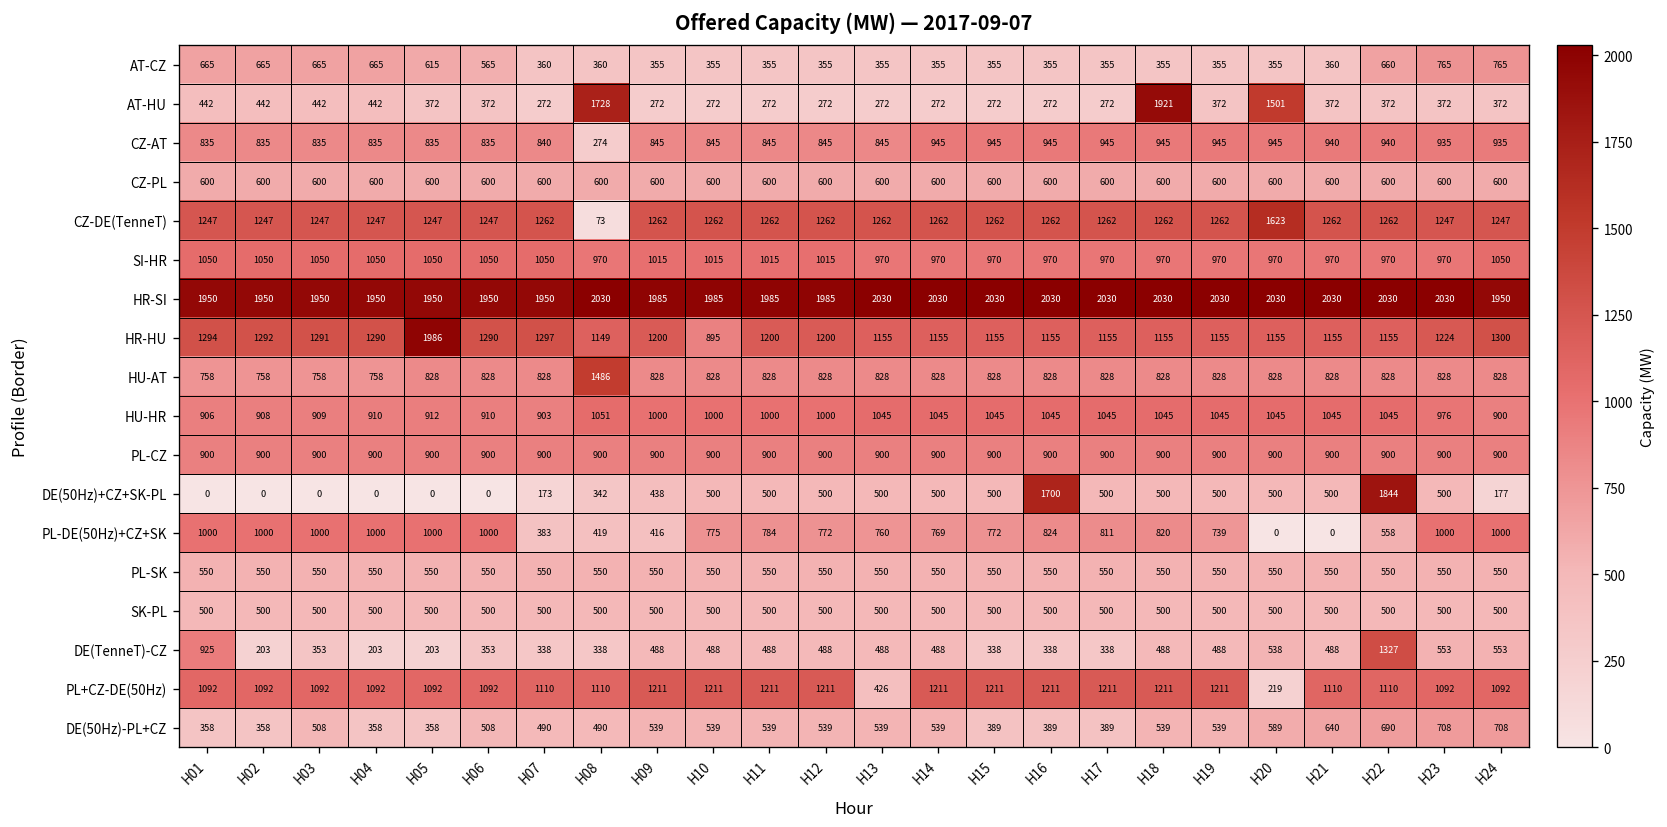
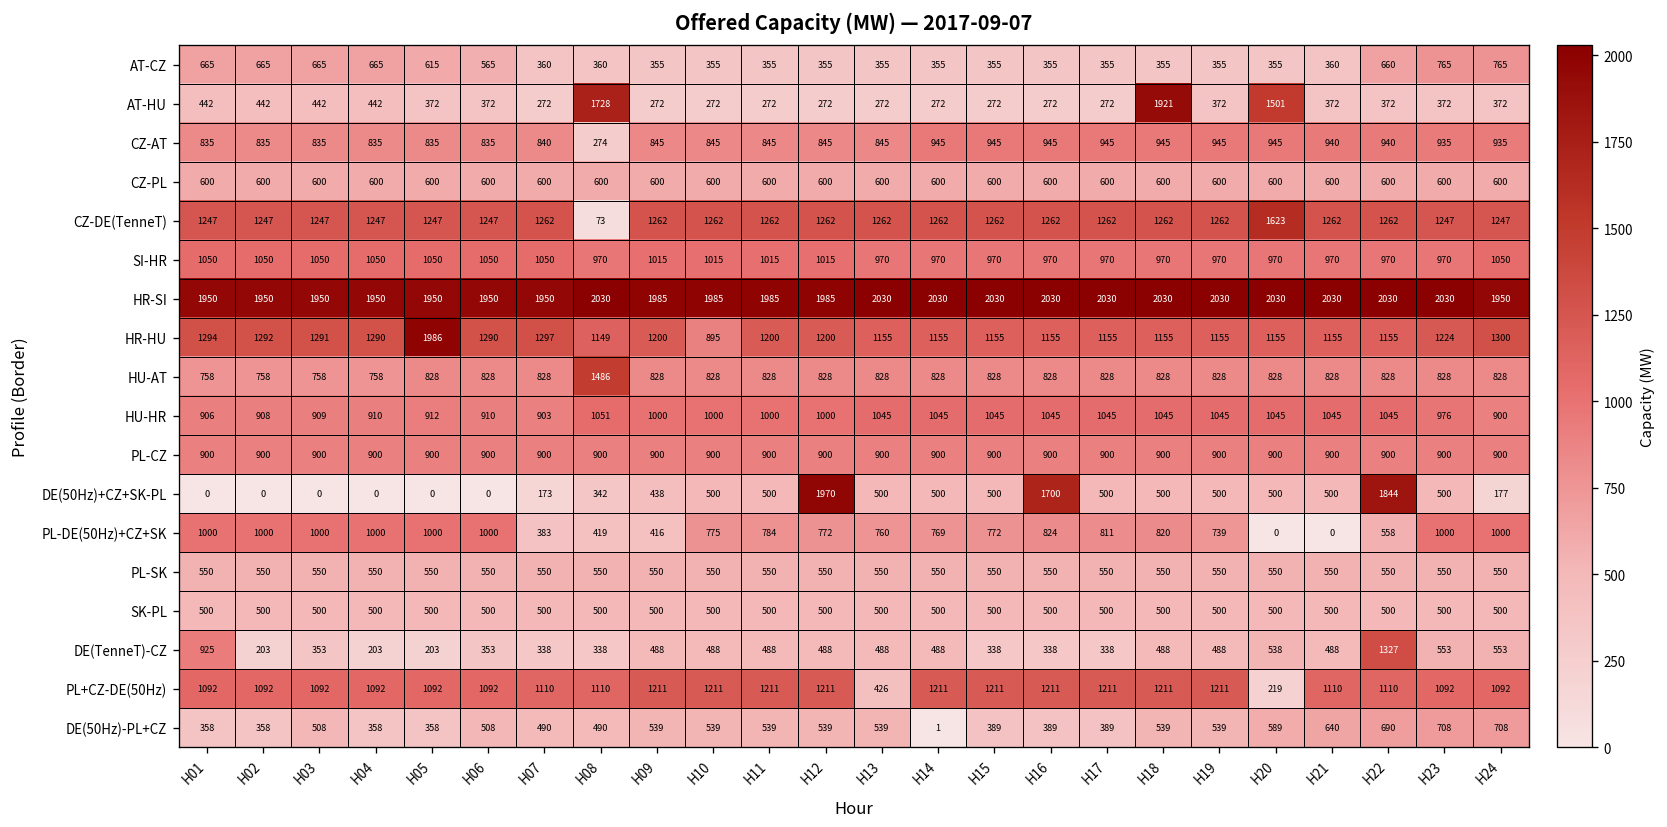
DE(50Hz)+CZ+SK-PL, H12: 500 -> 1970
DE(50Hz)-PL+CZ, H14: 539 -> 1
